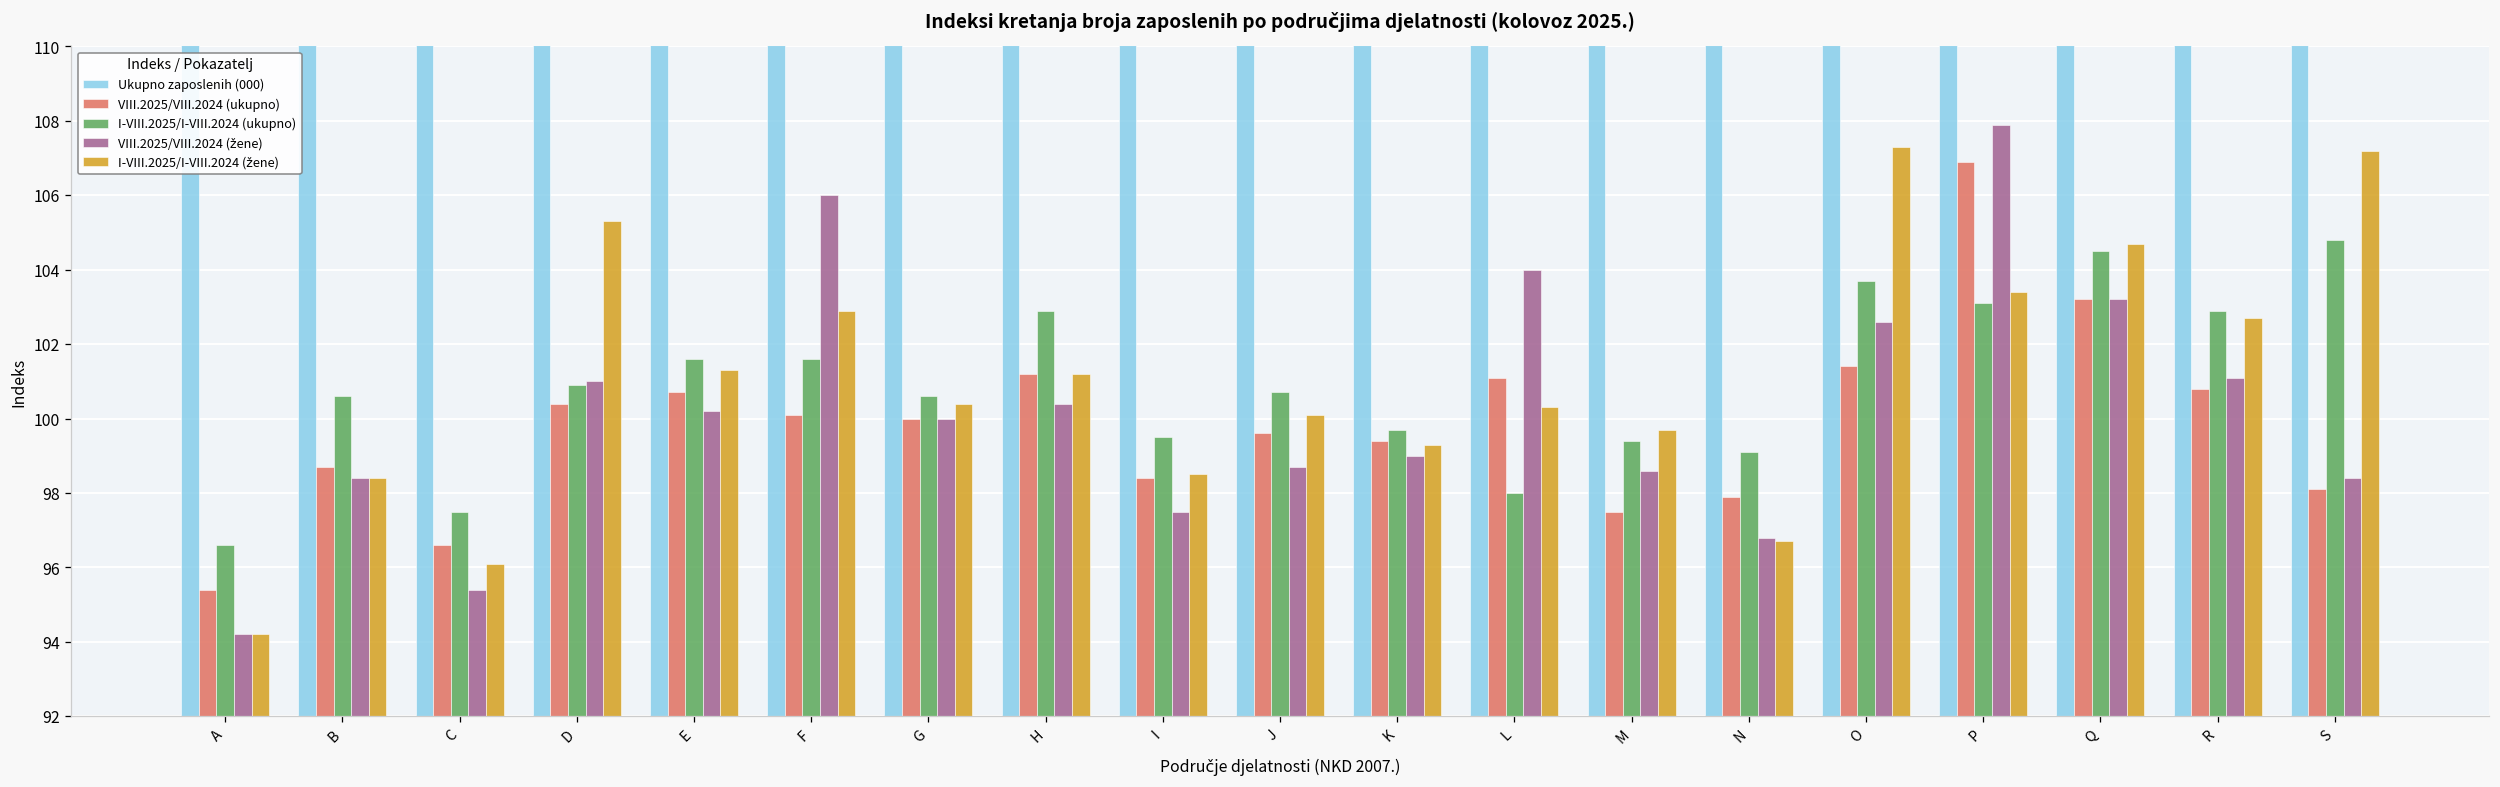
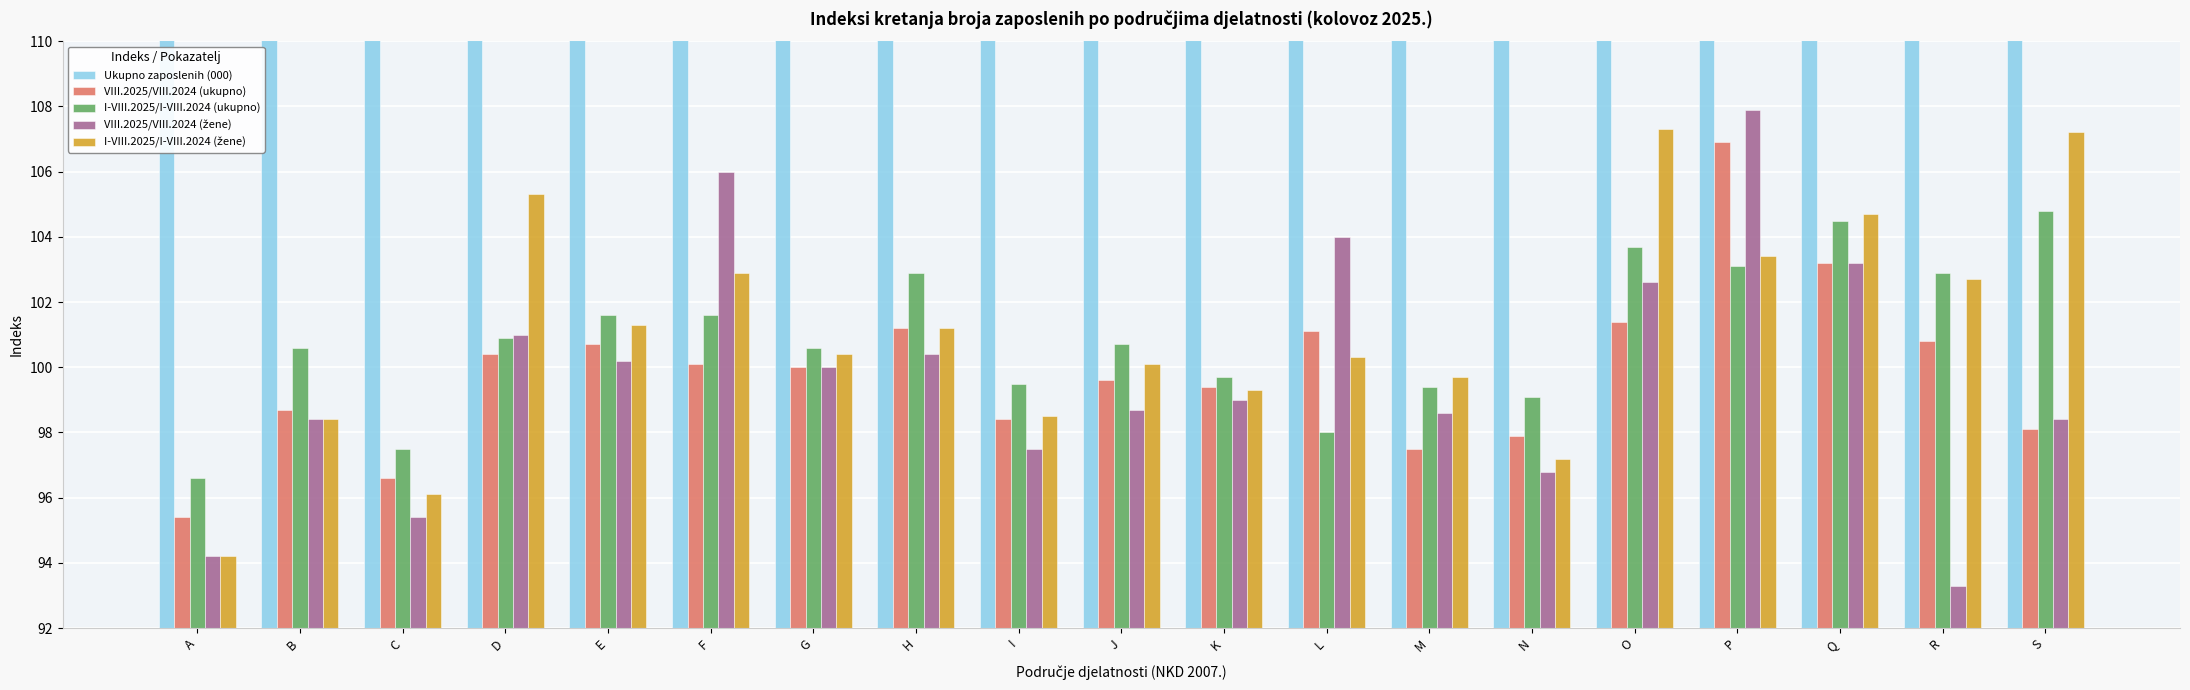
I-VIII.2025/I-VIII.2024 (žene), N: 96.7 -> 97.2
VIII.2025/VIII.2024 (žene), R: 101.1 -> 93.3
